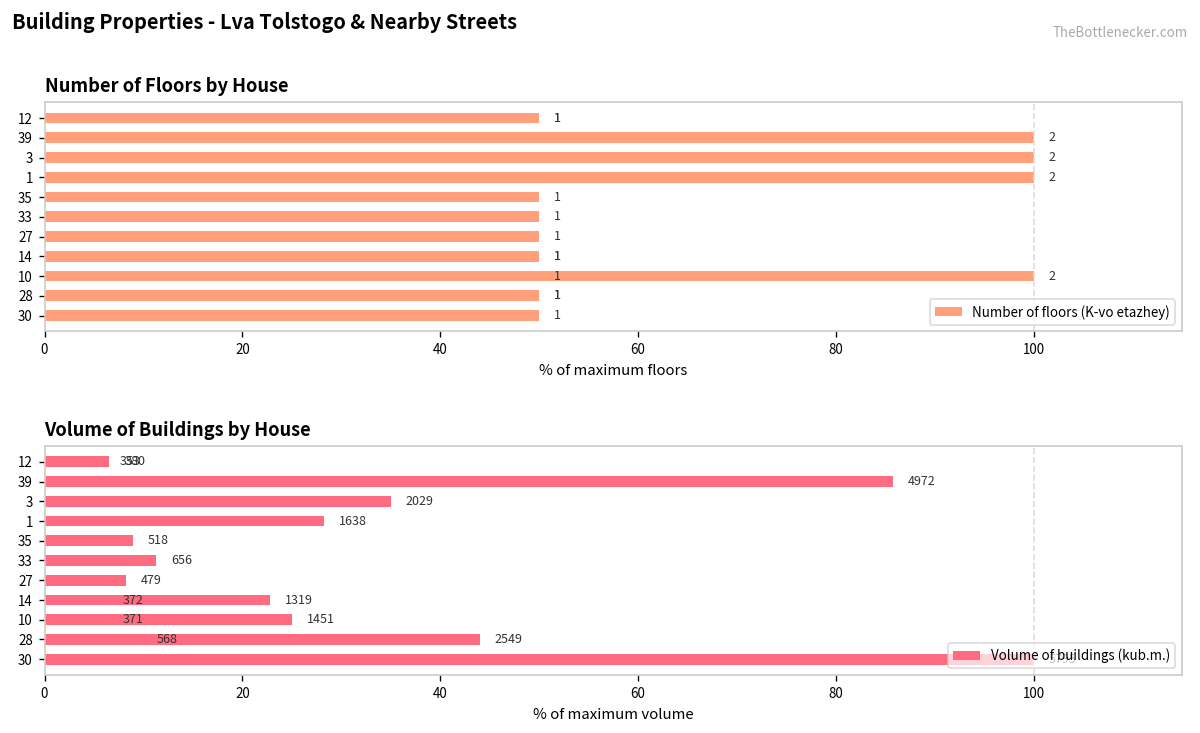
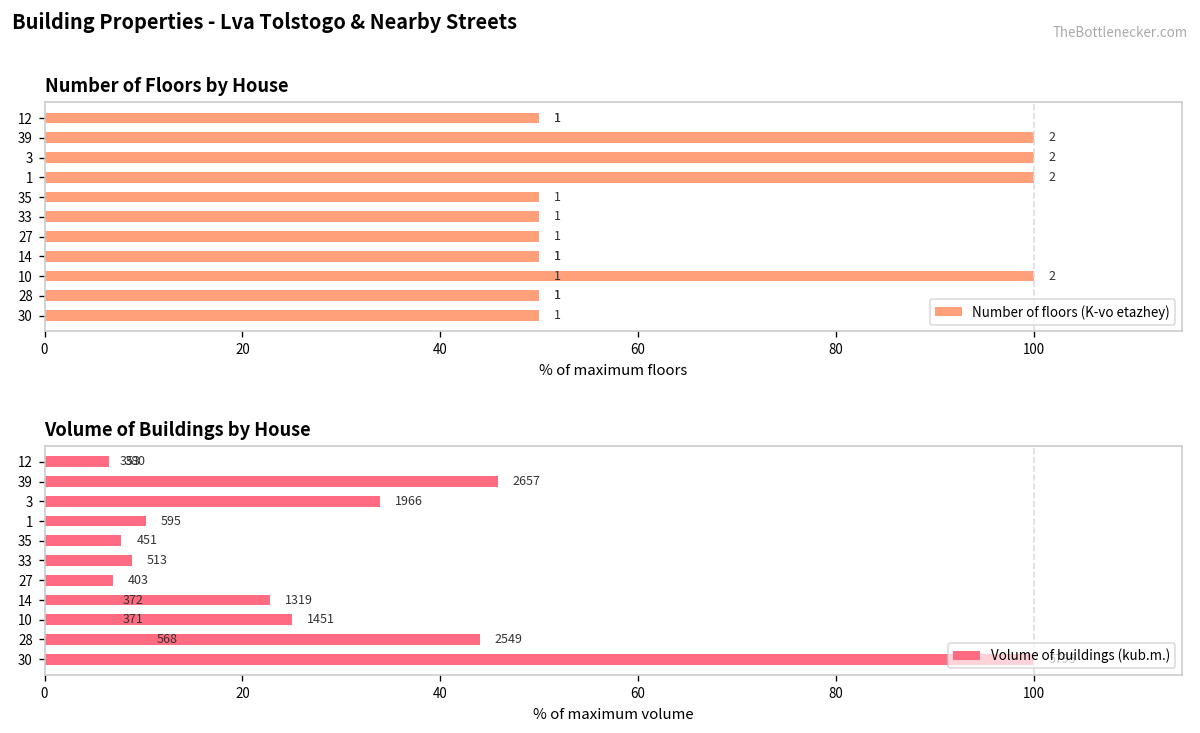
Volume of Buildings by House, 39: 4972 -> 2657
Volume of Buildings by House, 3: 2029 -> 1966
Volume of Buildings by House, 1: 1638 -> 595
Volume of Buildings by House, 35: 518 -> 451
Volume of Buildings by House, 33: 656 -> 513
Volume of Buildings by House, 27: 479 -> 403
